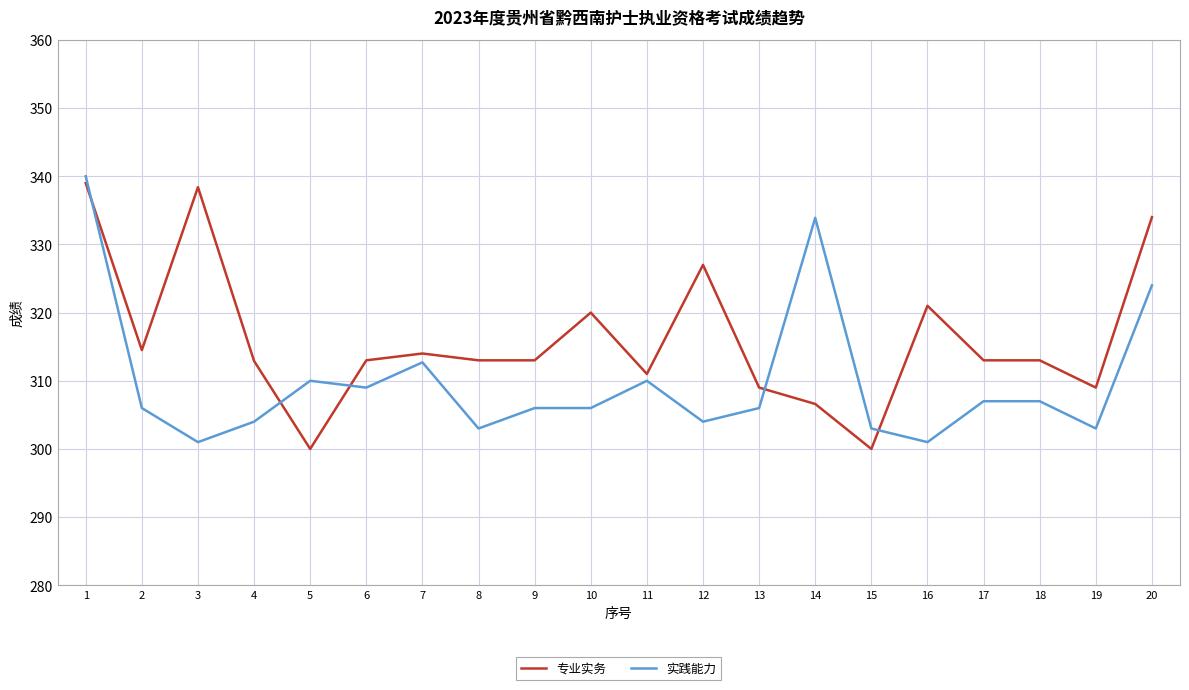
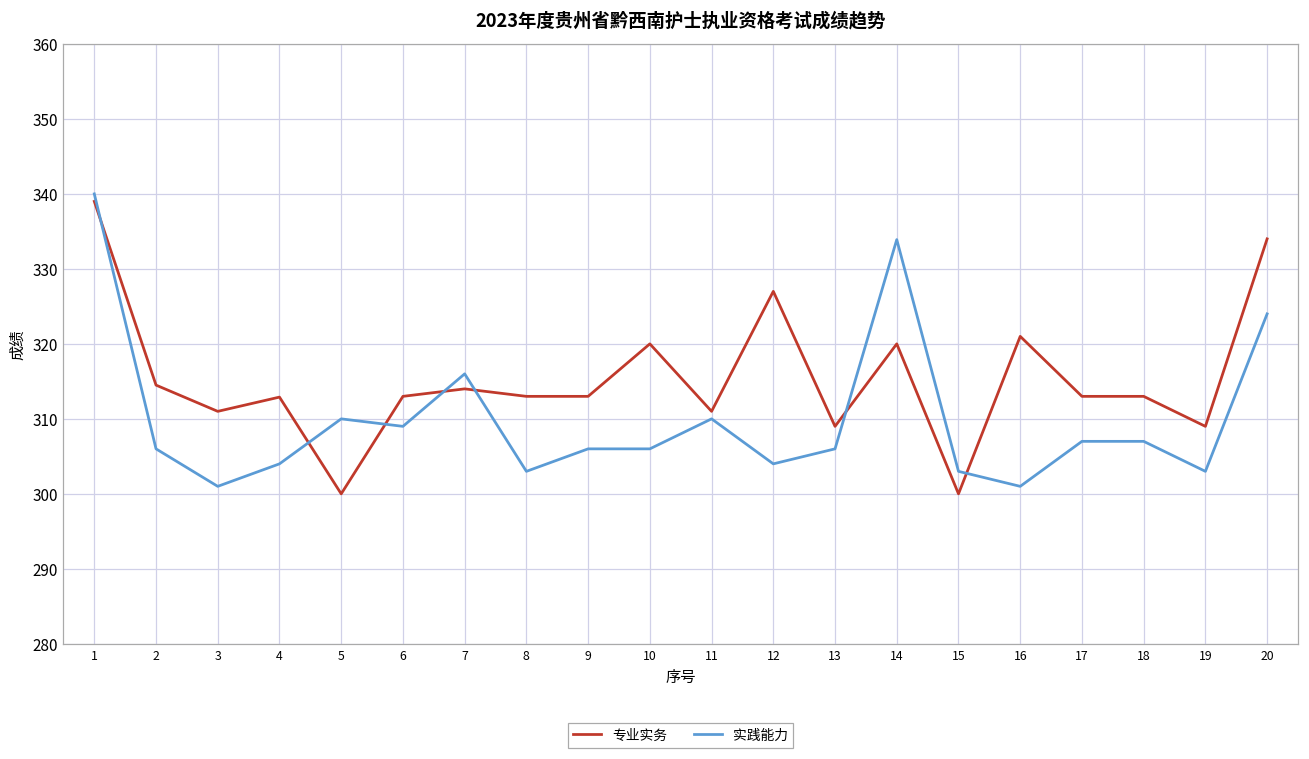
专业实务, 3: 338 -> 311
实践能力, 7: 313 -> 316
专业实务, 14: 307 -> 320
